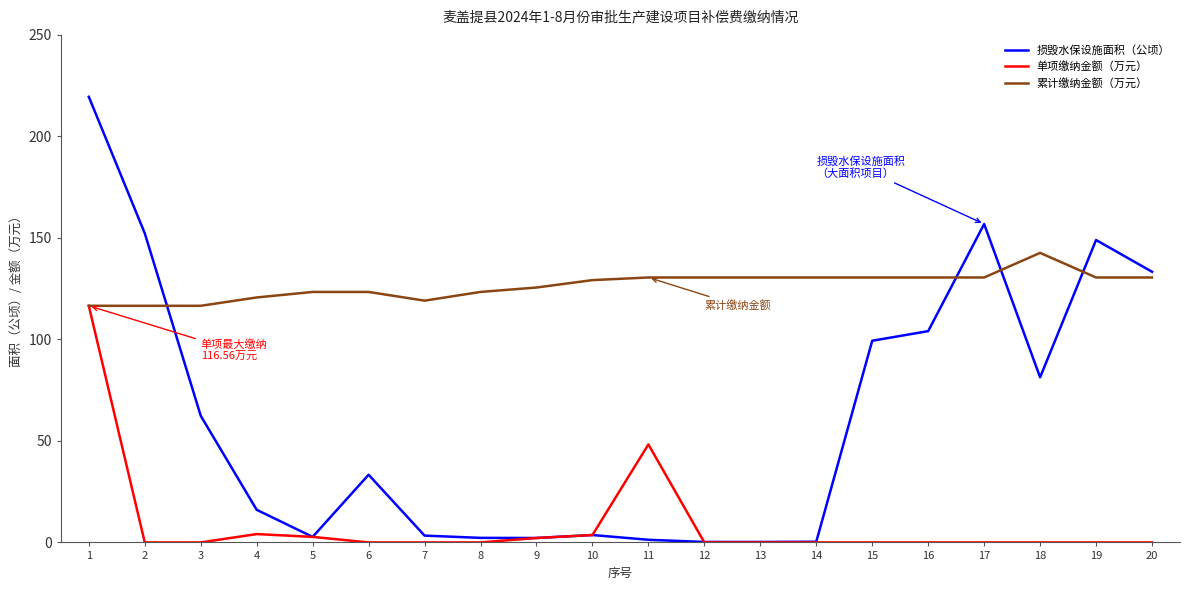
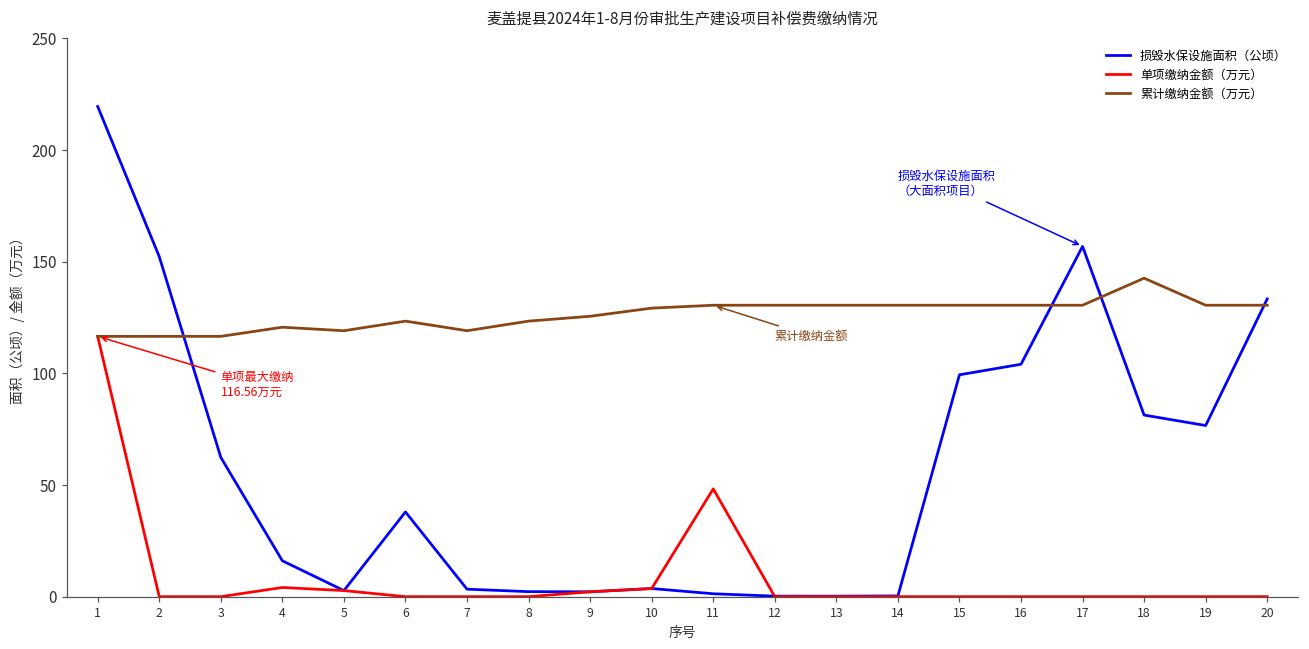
累计缴纳金额（万元）, 5: 123 -> 119
损毁水保设施面积（公顷）, 6: 33 -> 38
损毁水保设施面积（公顷）, 19: 149 -> 77
